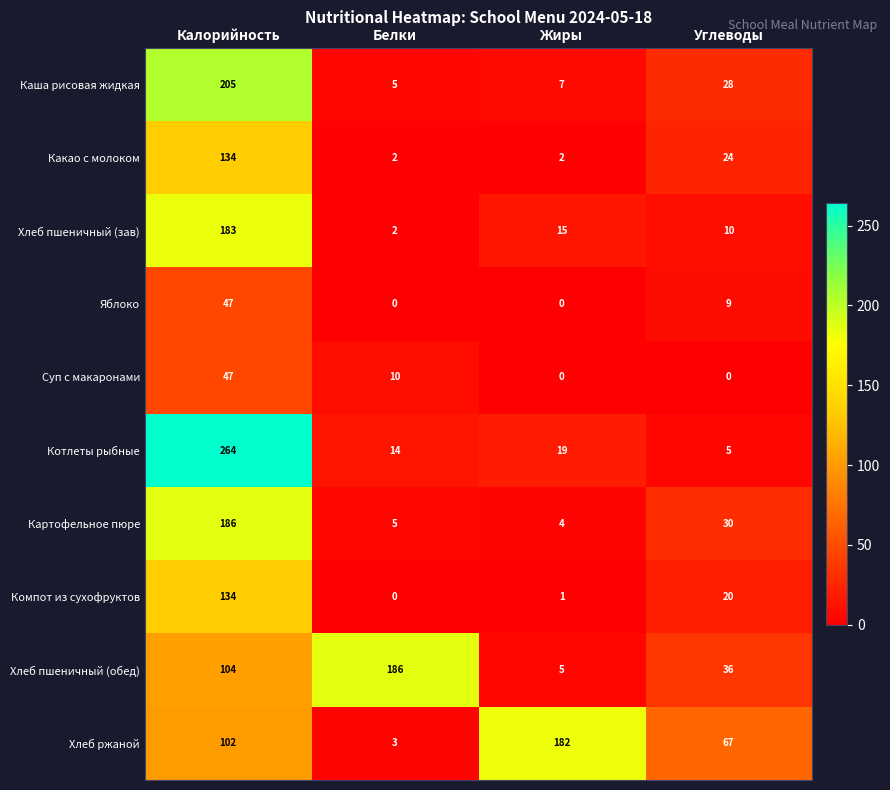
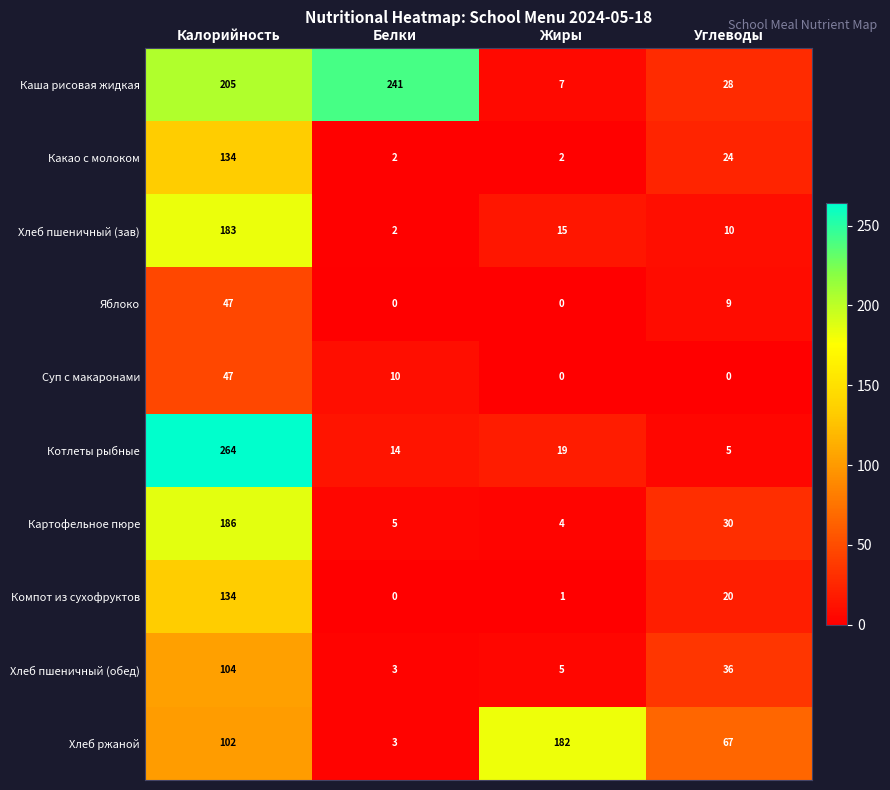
Каша рисовая жидкая, Белки: 5 -> 241
Хлеб пшеничный (обед), Белки: 186 -> 3
